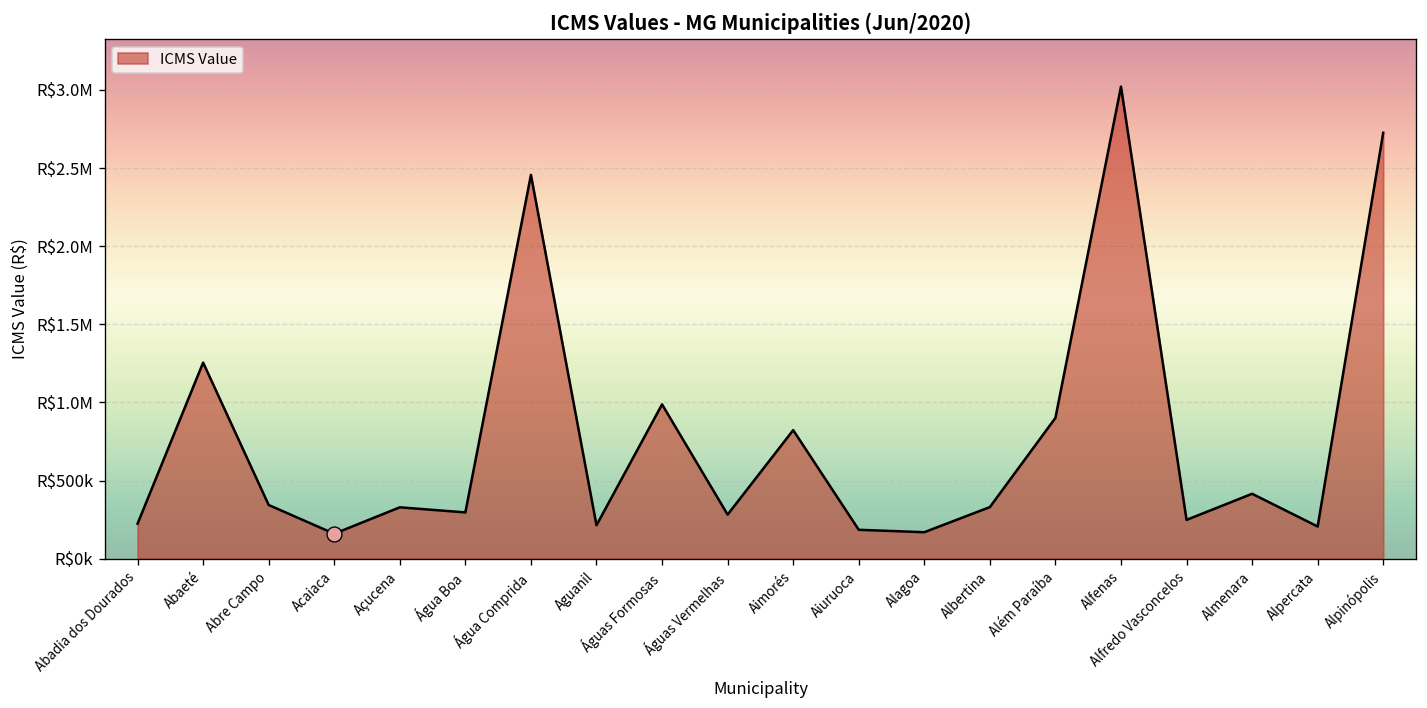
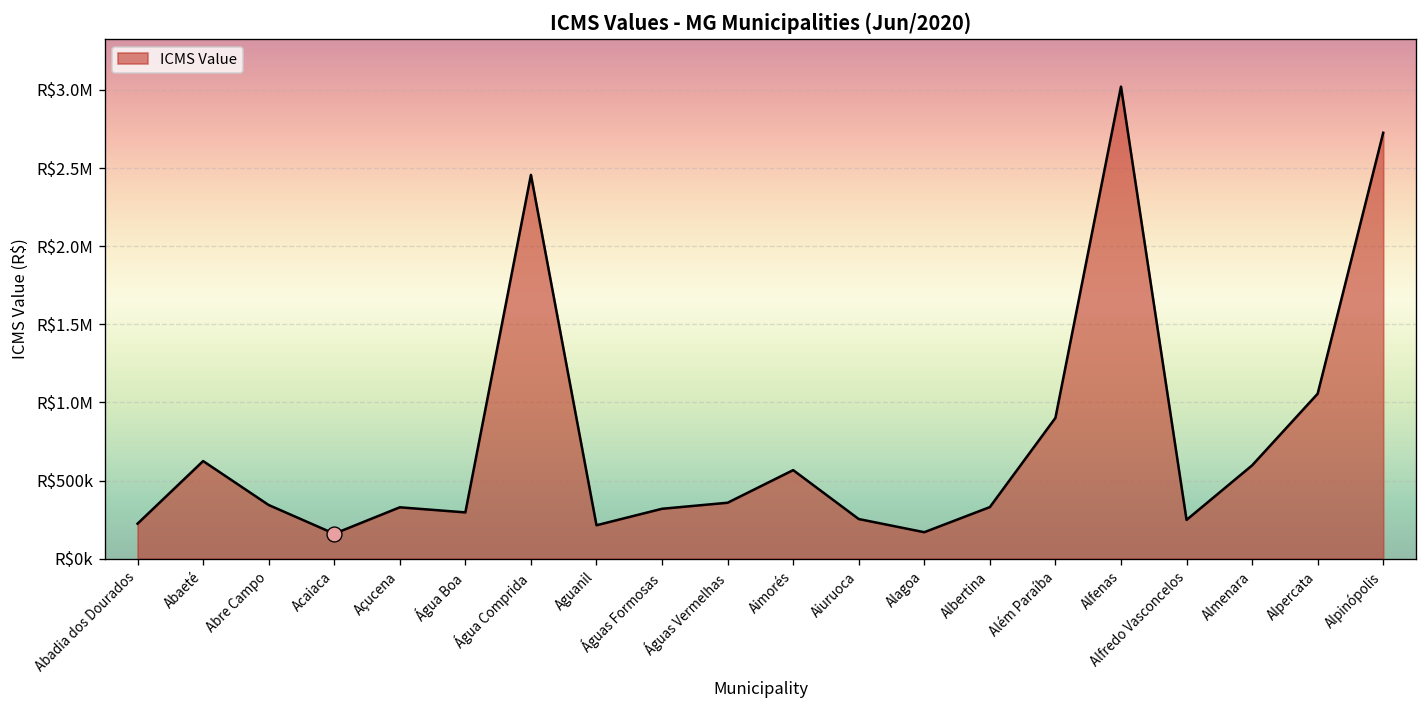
ICMS Value, Abaeté: R$1260000 -> R$620000
ICMS Value, Águas Formosas: R$990000 -> R$320000
ICMS Value, Águas Vermelhas: R$280000 -> R$360000
ICMS Value, Aimorés: R$820000 -> R$570000
ICMS Value, Aiuruoca: R$190000 -> R$250000
ICMS Value, Almenara: R$420000 -> R$600000
ICMS Value, Alpercata: R$210000 -> R$1060000
